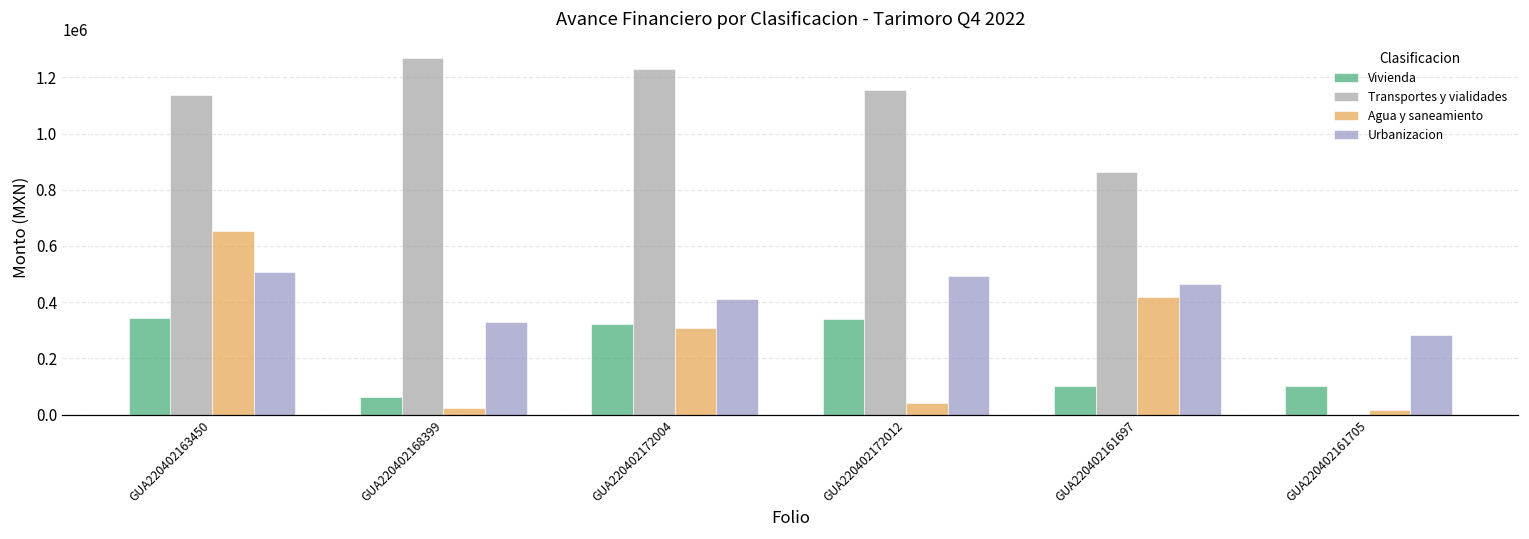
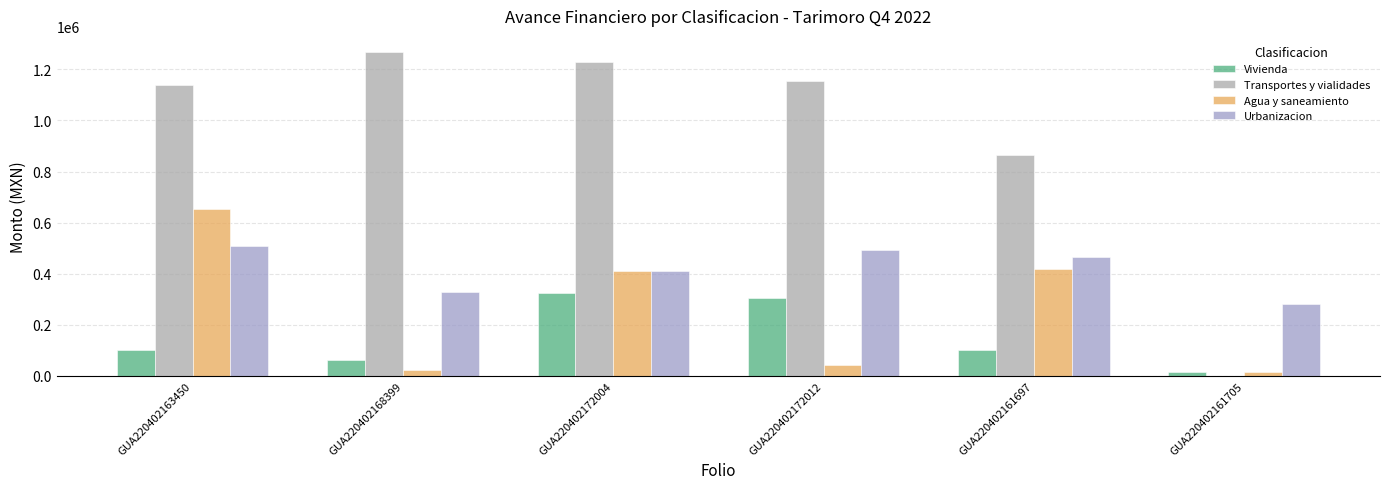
Vivienda, GUA220402163450: 340000 -> 100000
Agua y saneamiento, GUA220402172004: 310000 -> 410000
Vivienda, GUA220402172012: 340000 -> 300000
Vivienda, GUA220402161705: 100000 -> 20000
